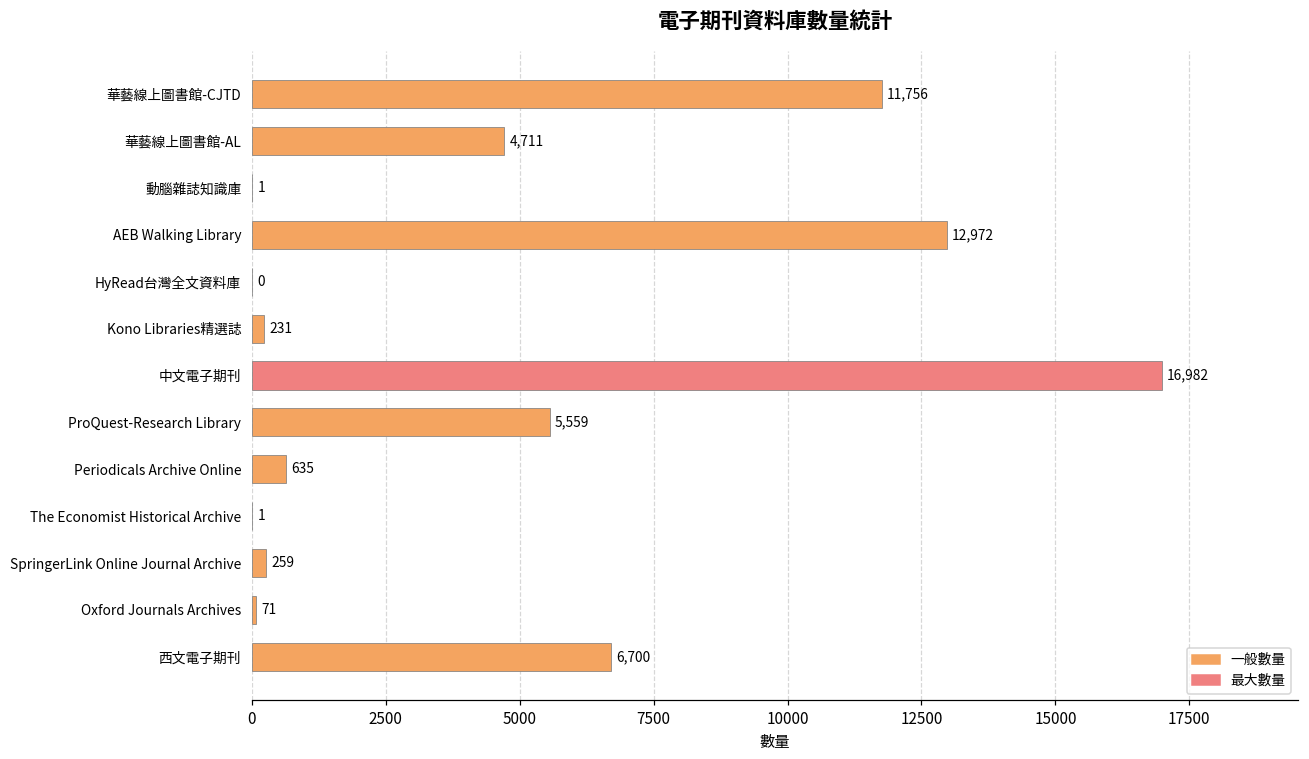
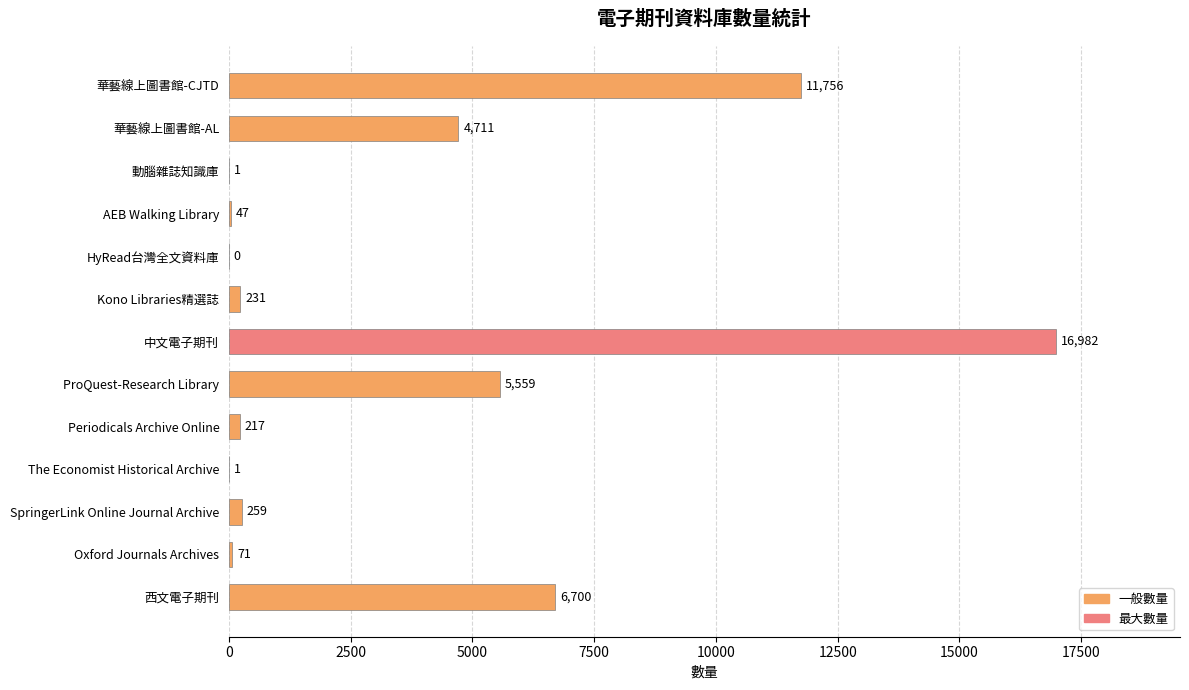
AEB Walking Library: 12,972 -> 47
Periodicals Archive Online: 635 -> 217
